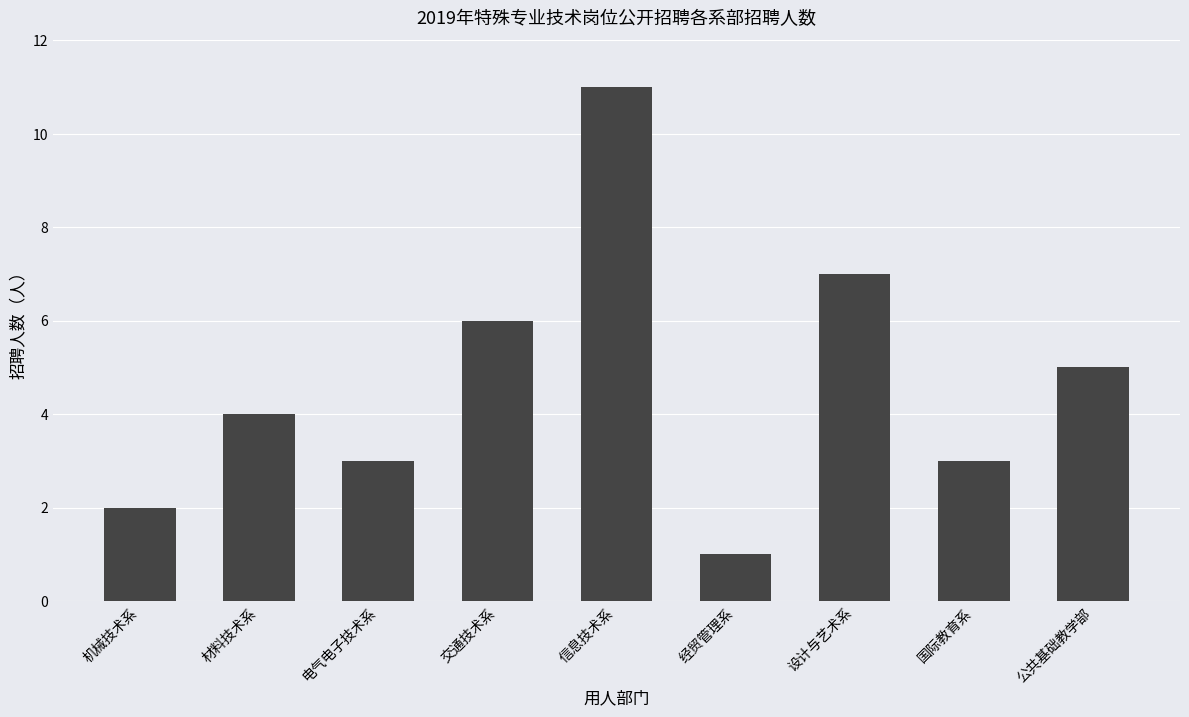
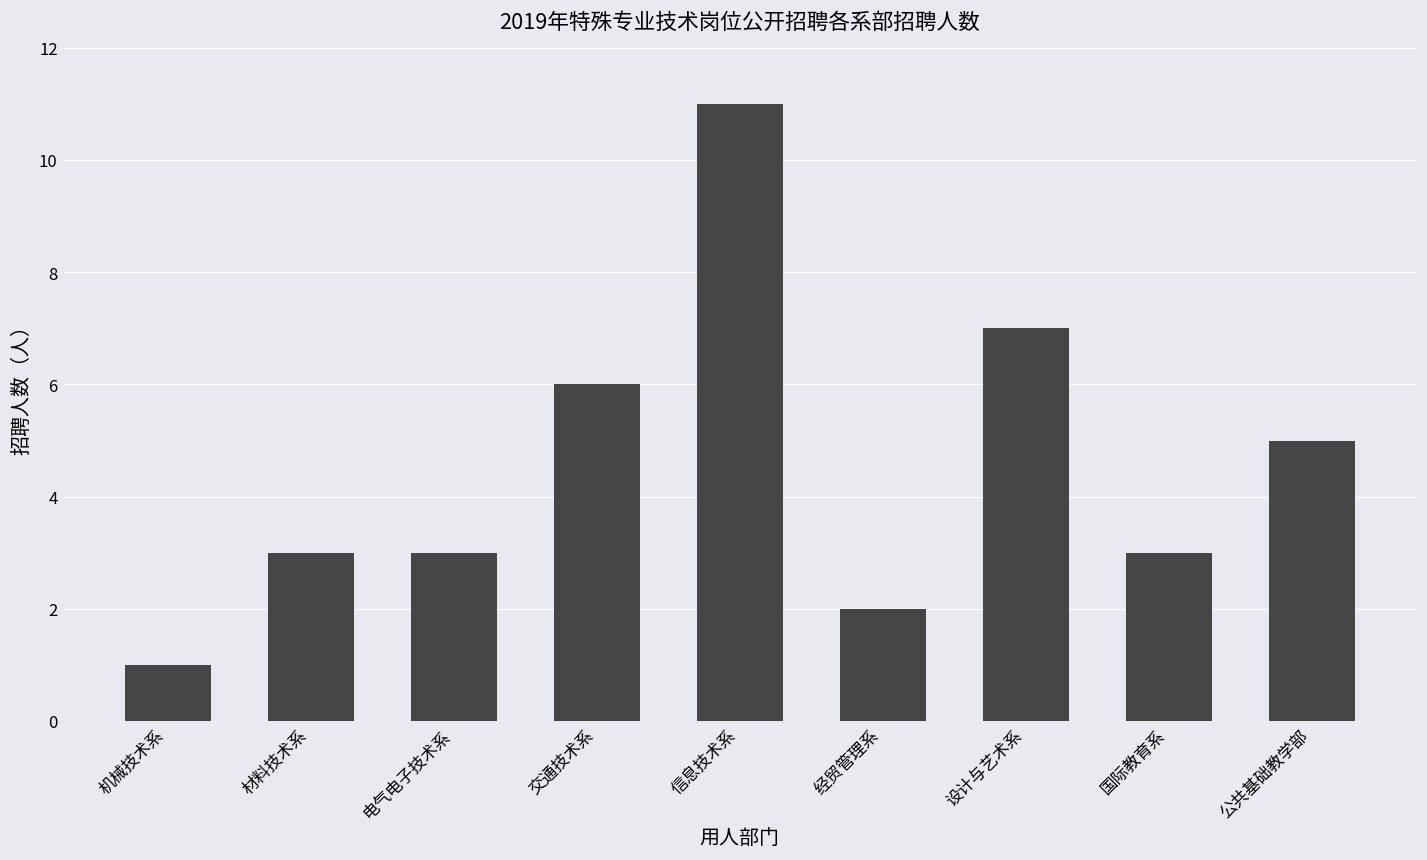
机械技术系: 2 -> 1
材料技术系: 4 -> 3
经贸管理系: 1 -> 2
